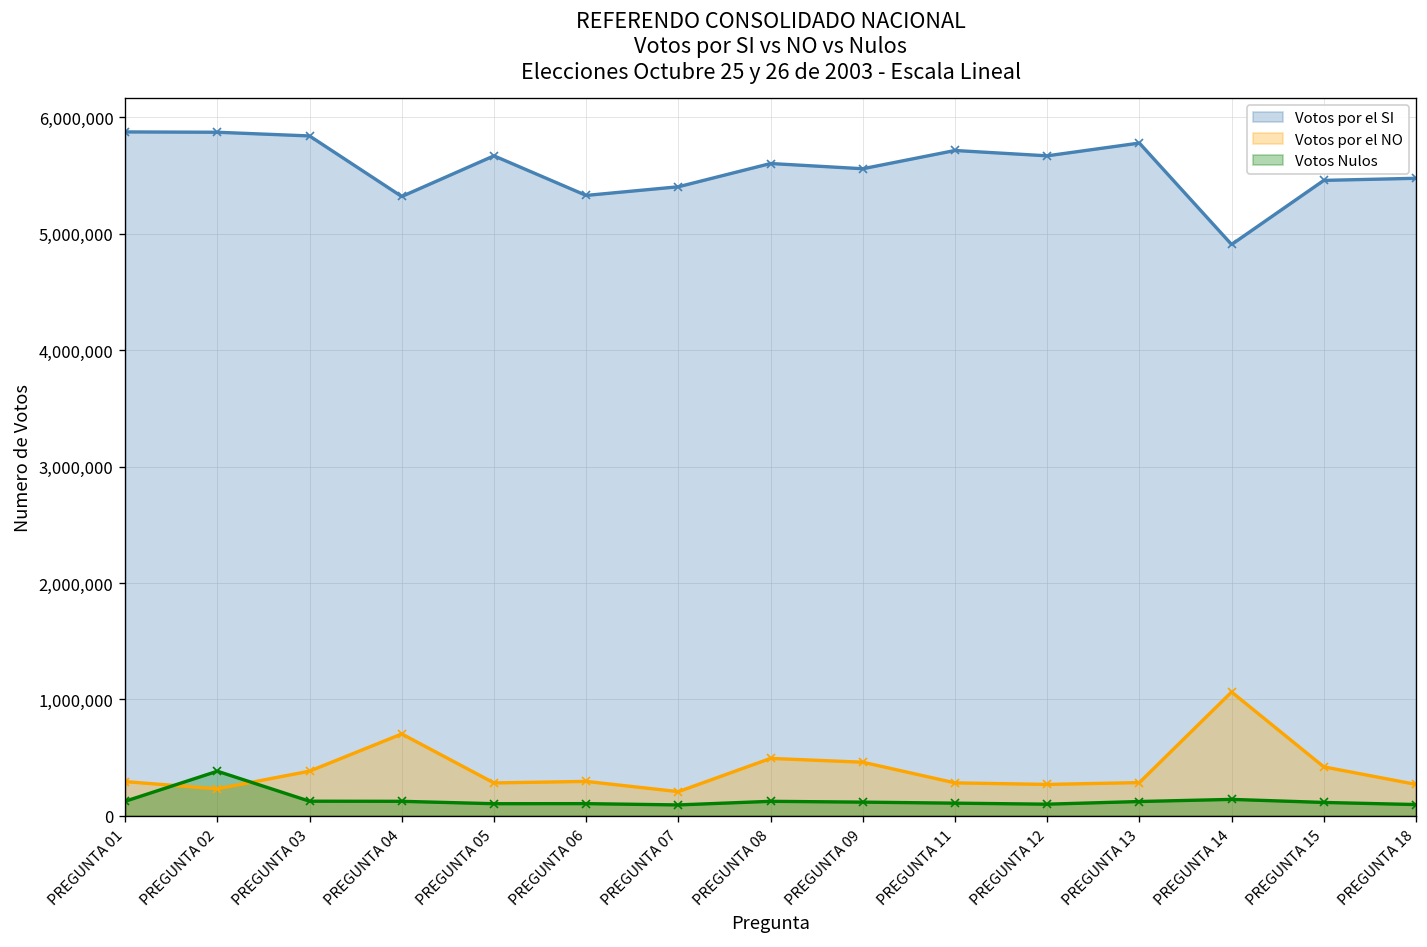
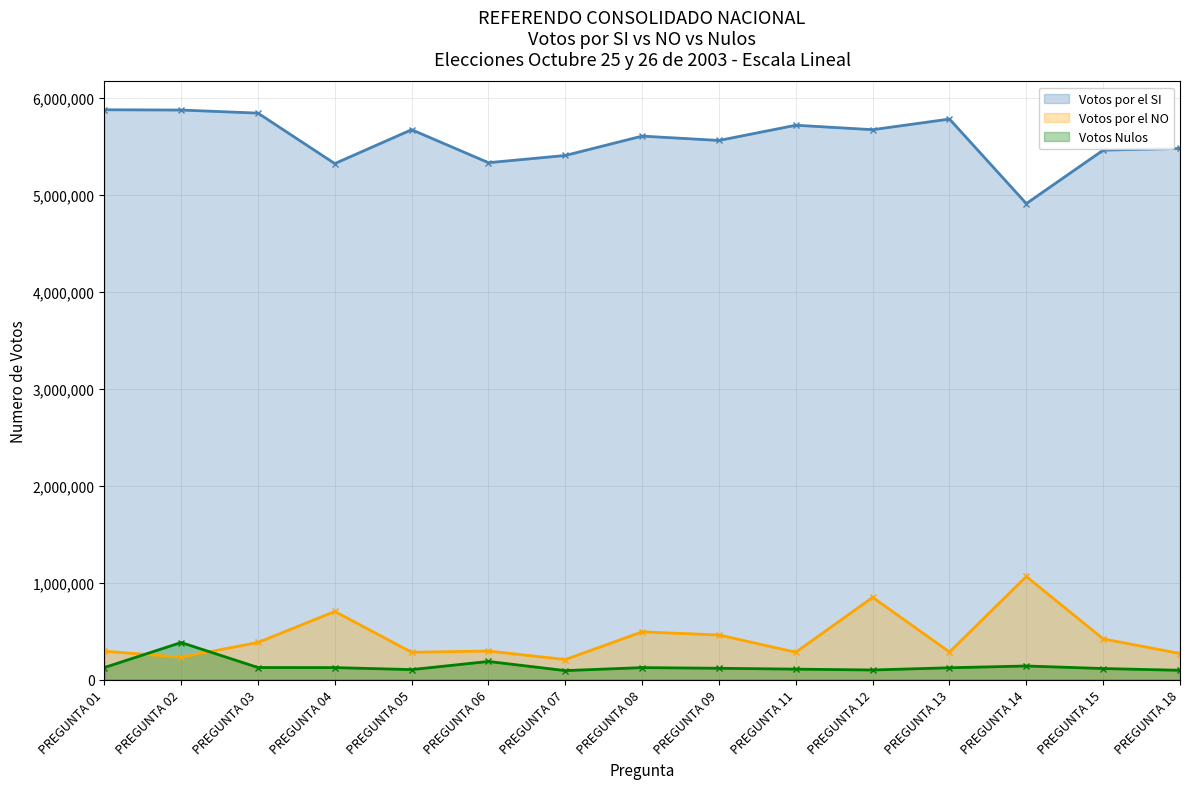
Votos Nulos, PREGUNTA 06: 100,000 -> 200,000
Votos por el NO, PREGUNTA 12: 300,000 -> 800,000
